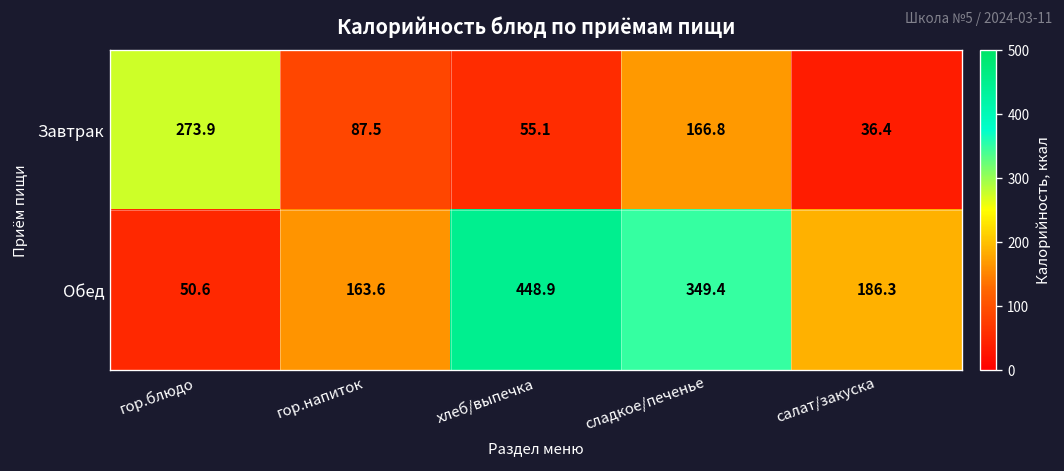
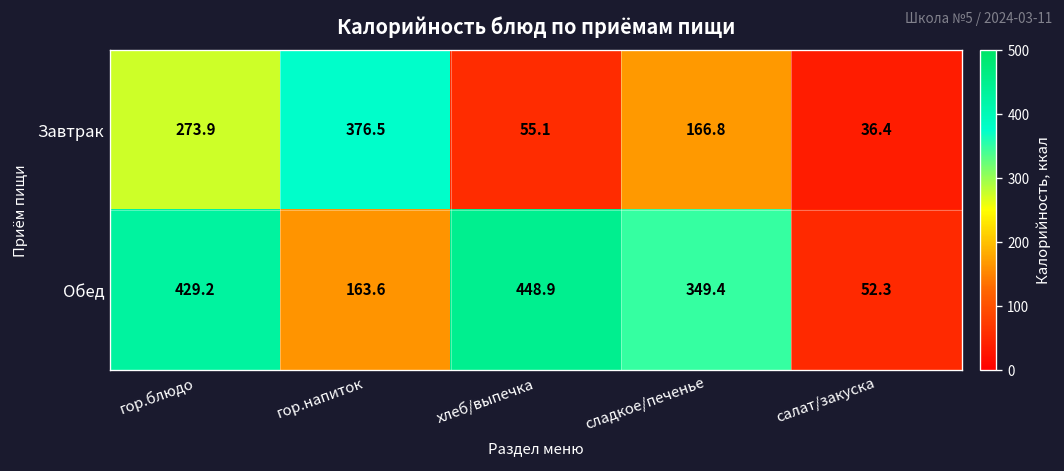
Завтрак, гор.напиток: 87.5 -> 376.5
Обед, гор.блюдо: 50.6 -> 429.2
Обед, салат/закуска: 186.3 -> 52.3
